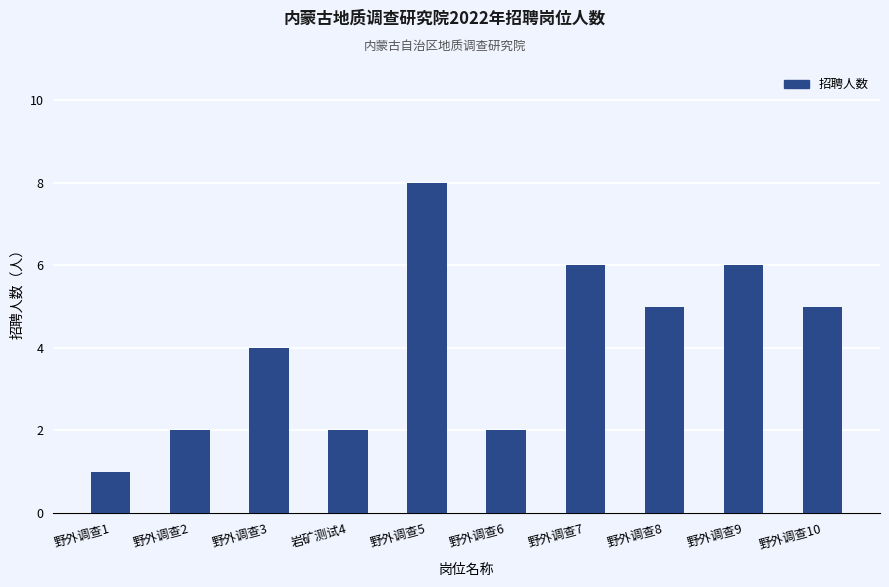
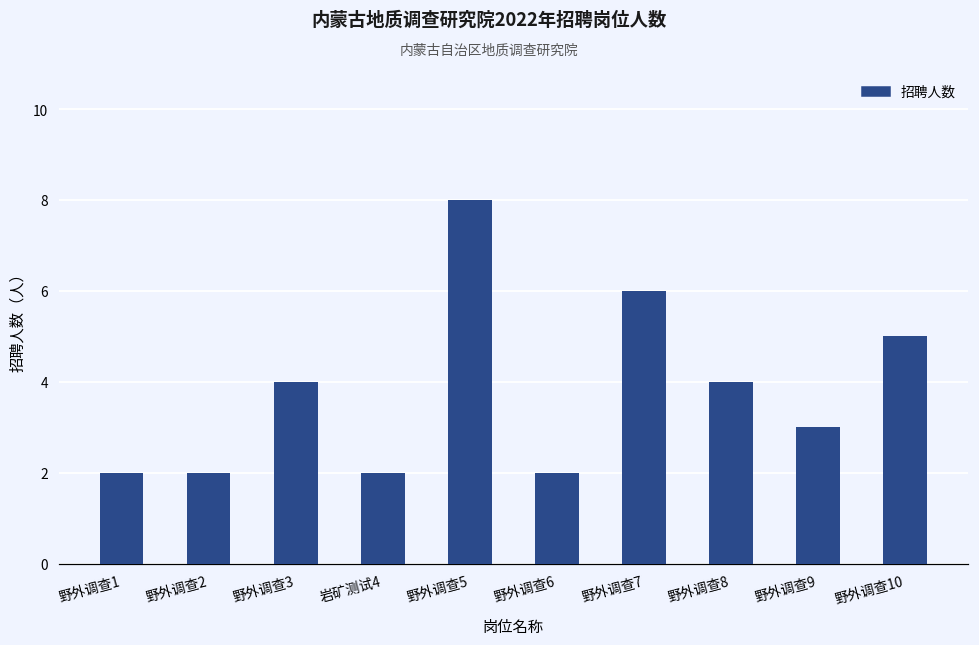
野外调查1: 1 -> 2
野外调查8: 5 -> 4
野外调查9: 6 -> 3
